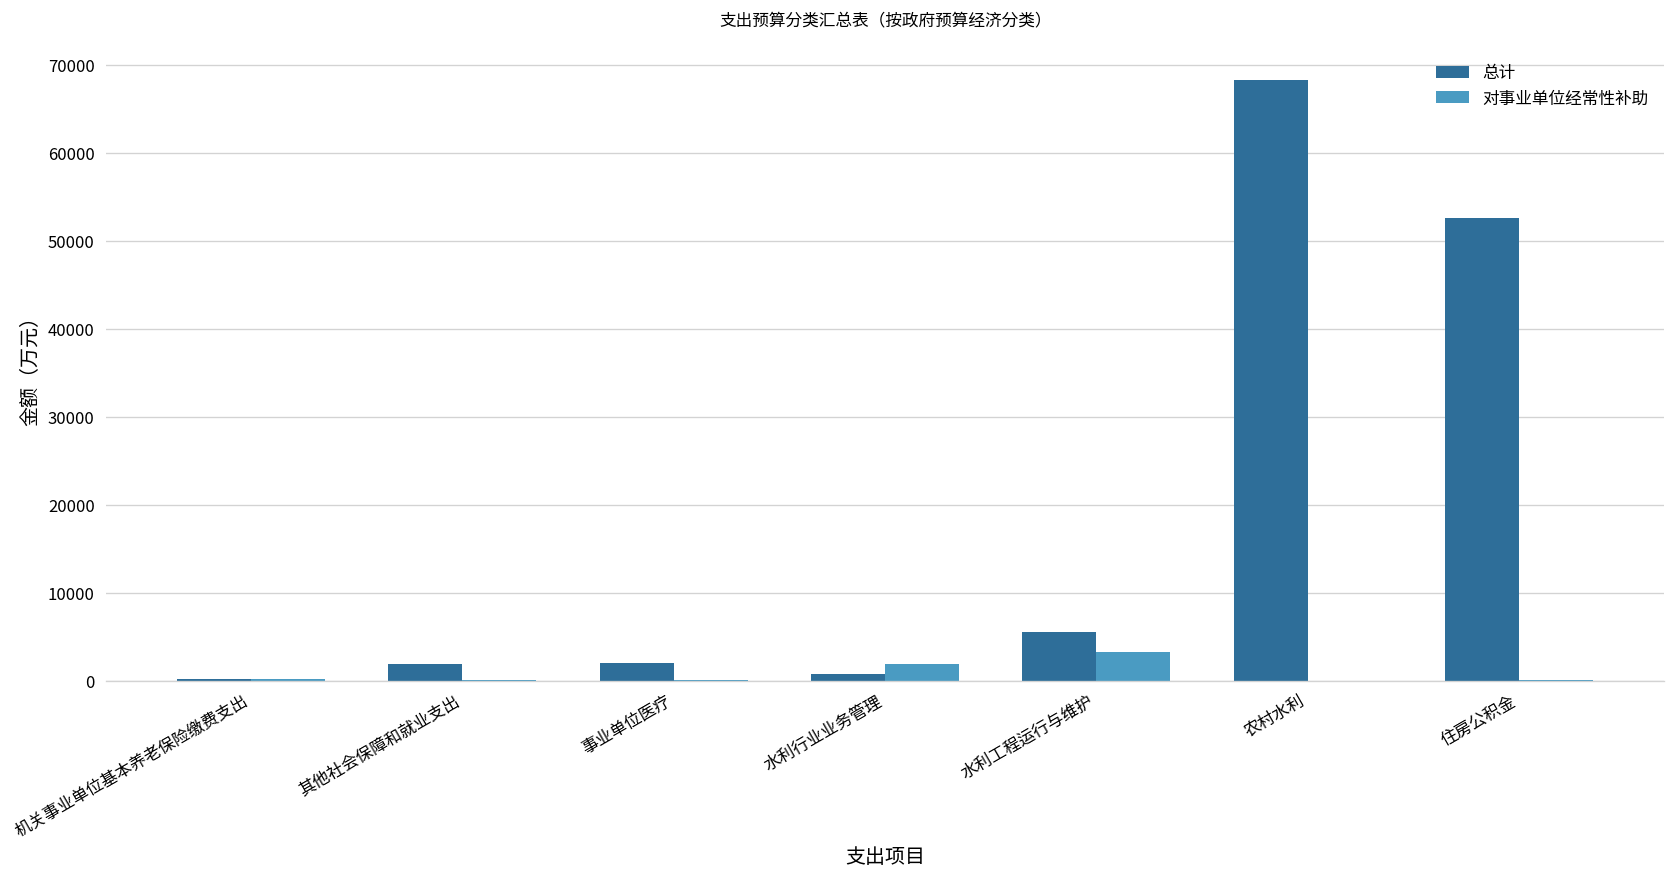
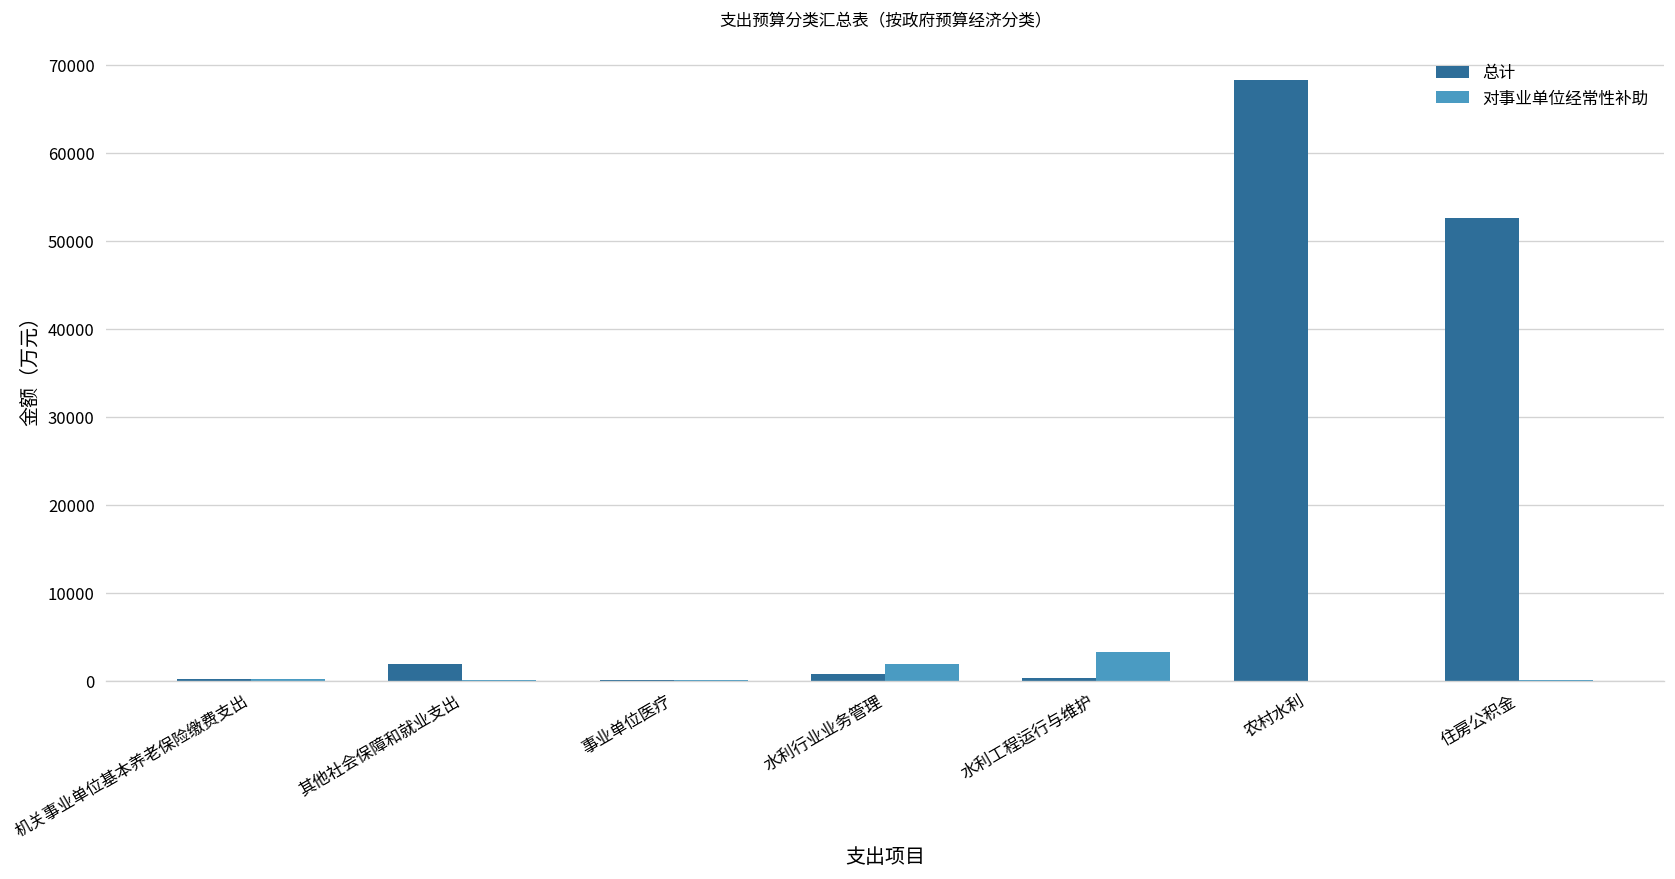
总计, 事业单位医疗: 2000 -> 0
总计, 水利工程运行与维护: 6000 -> 0
